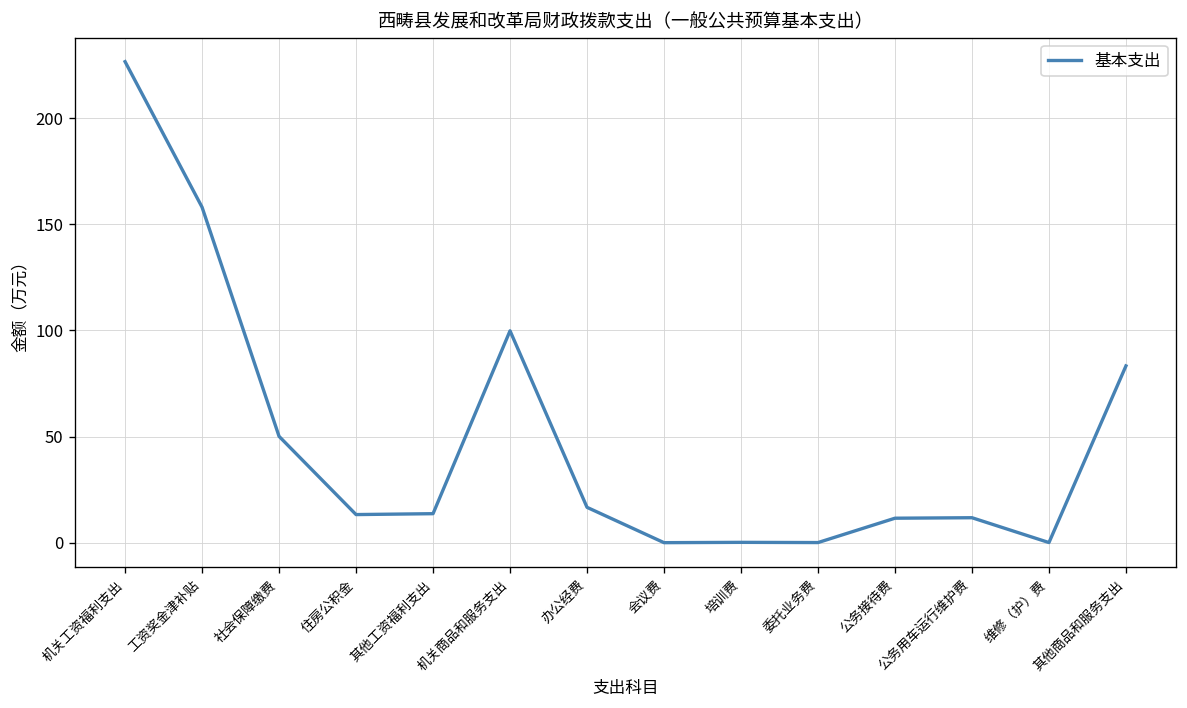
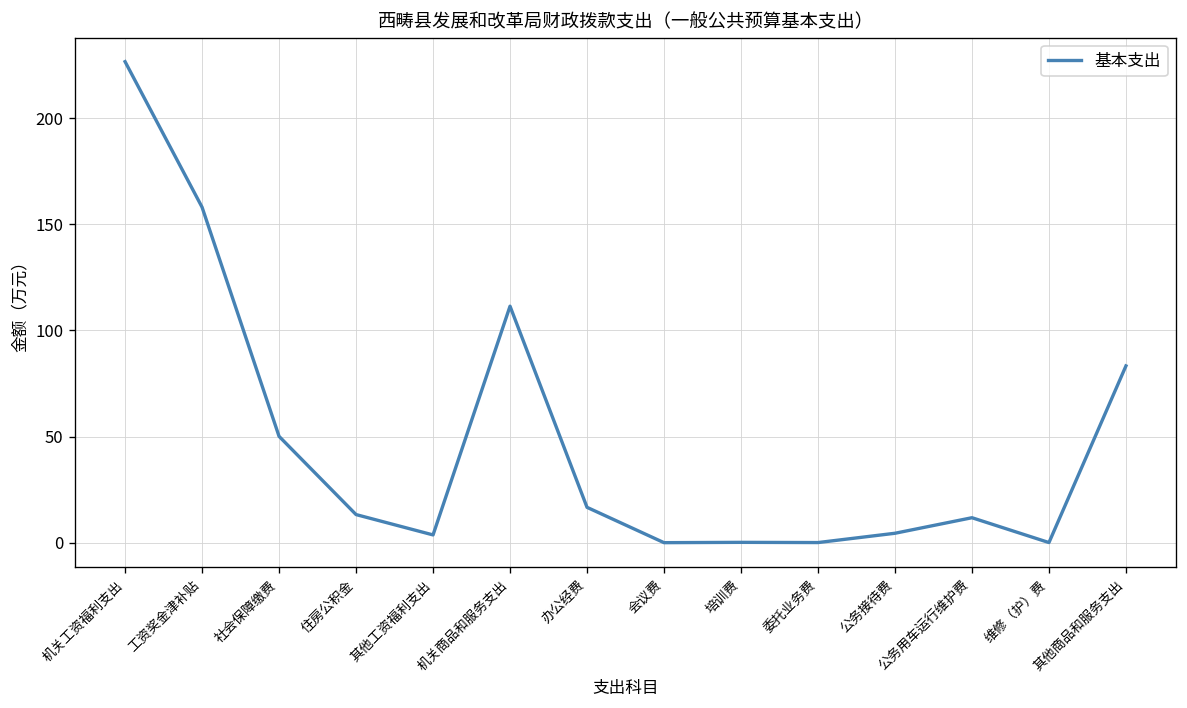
其他工资福利支出: 14 -> 4
机关商品和服务支出: 100 -> 111
公务接待费: 12 -> 4
